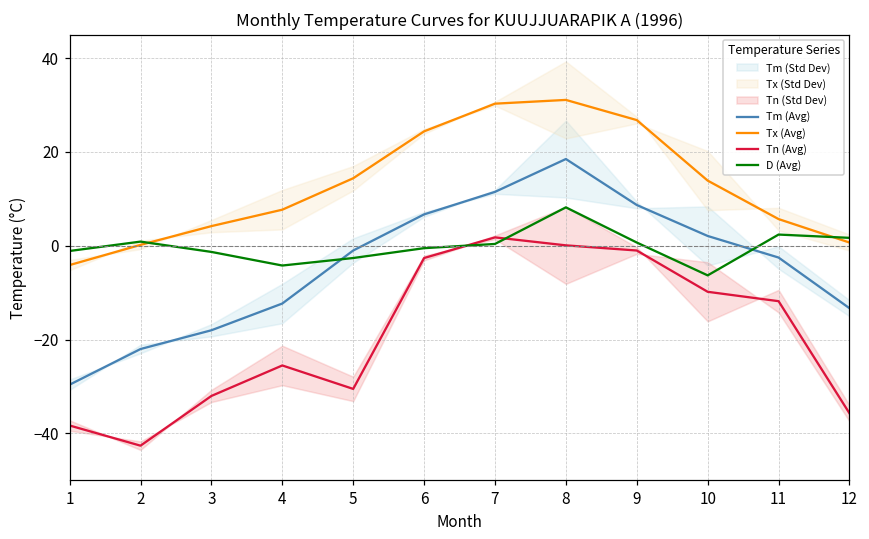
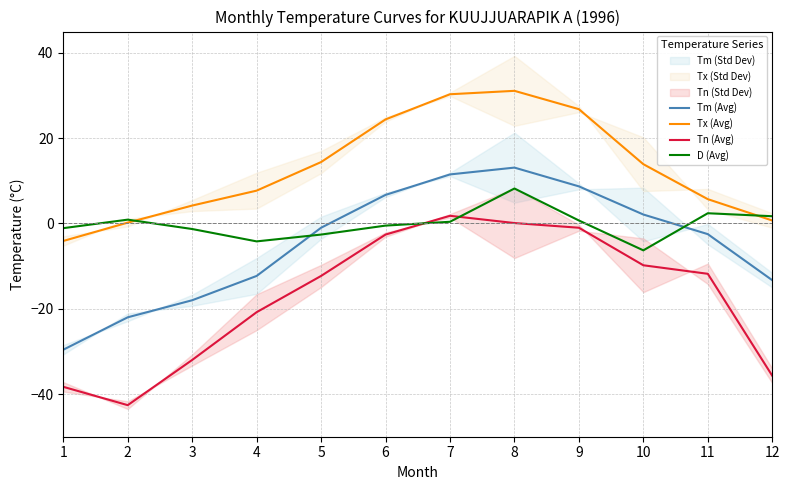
Tn (Avg), 4: -26 -> -21
Tn (Avg), 5: -31 -> -12
Tm (Avg), 8: 19 -> 13
